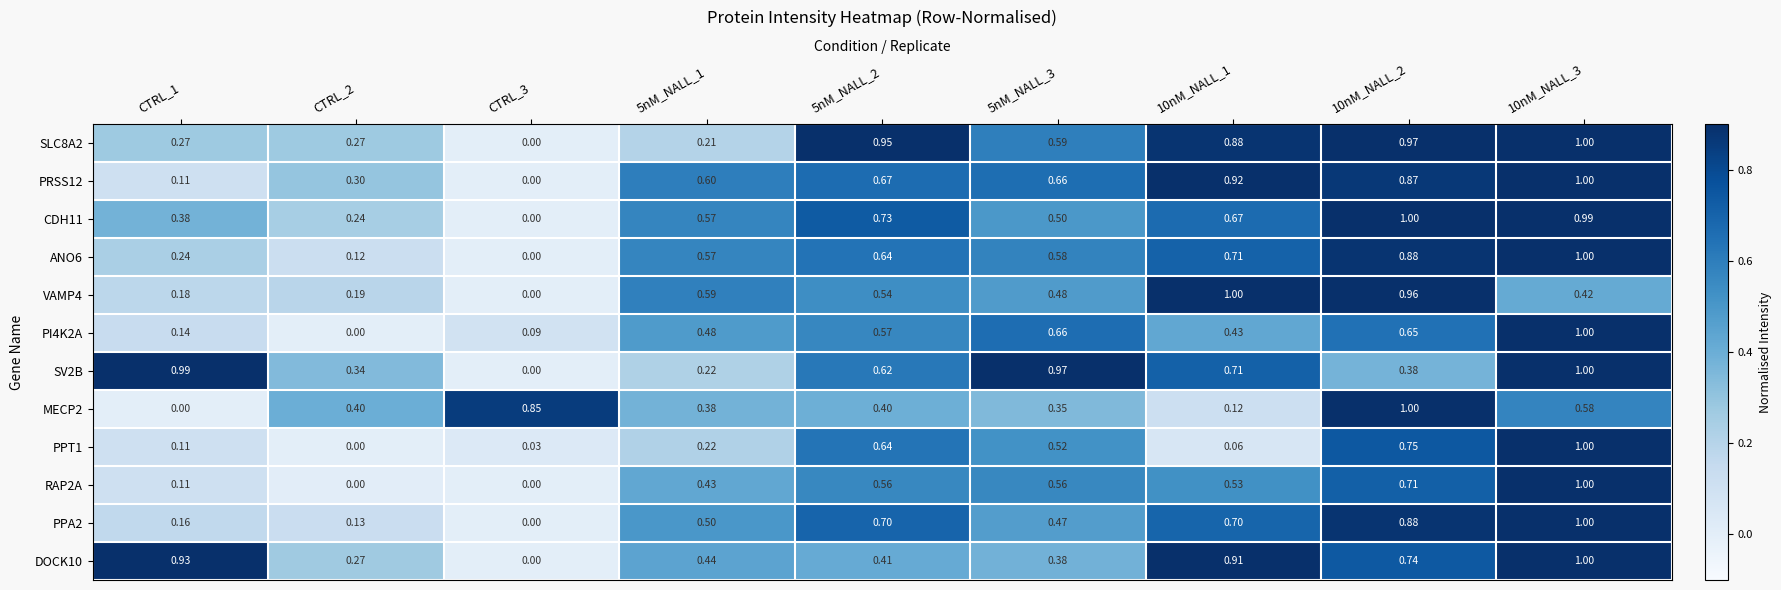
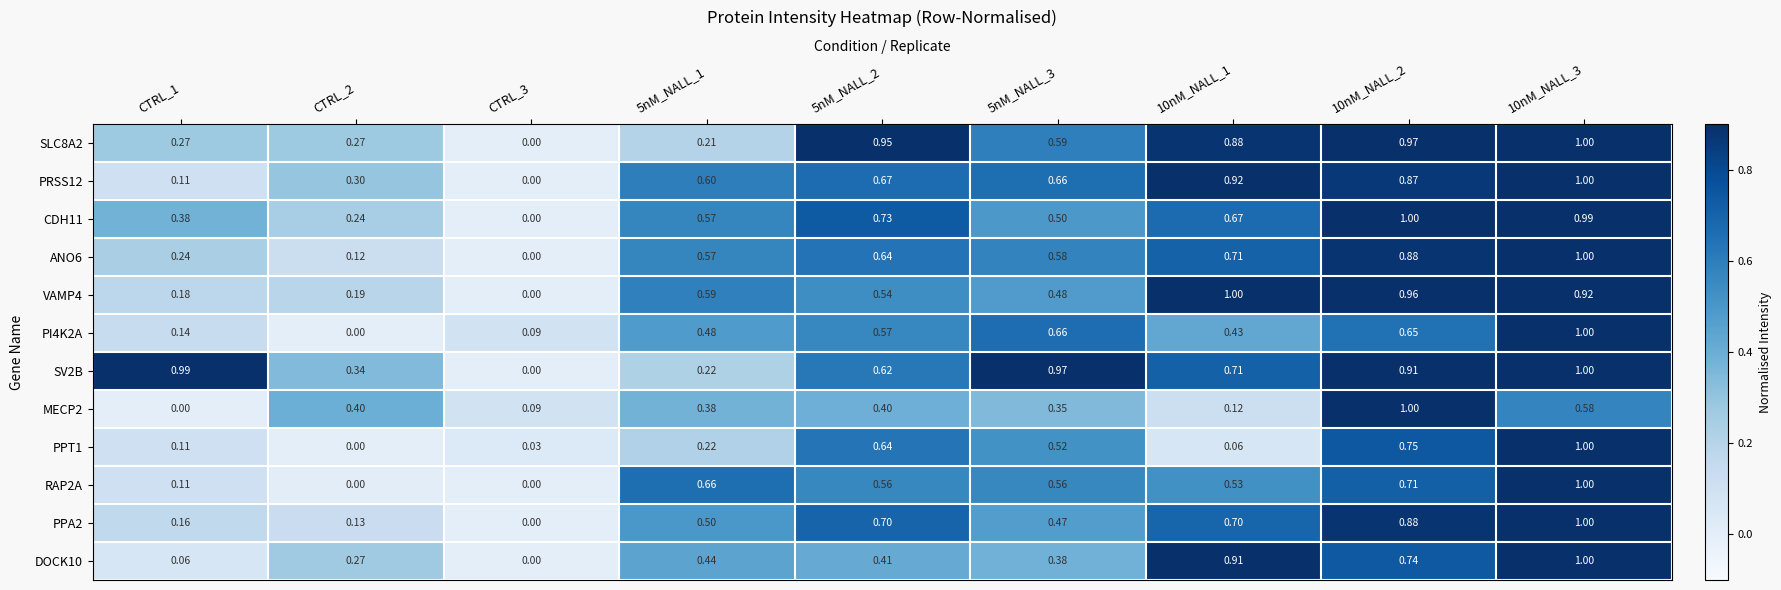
VAMP4, 10nM_NALL_3: 0.42 -> 0.92
SV2B, 10nM_NALL_2: 0.38 -> 0.91
MECP2, CTRL_3: 0.85 -> 0.09
RAP2A, 5nM_NALL_1: 0.43 -> 0.66
DOCK10, CTRL_1: 0.93 -> 0.06
